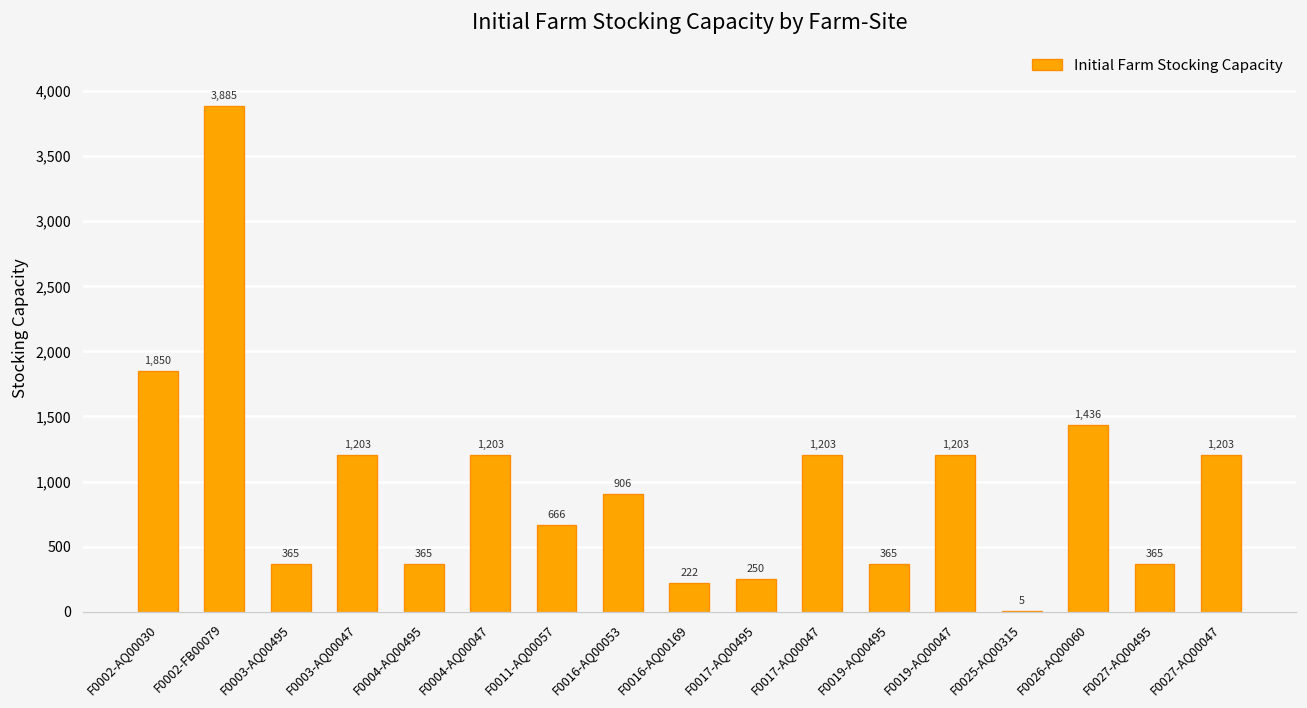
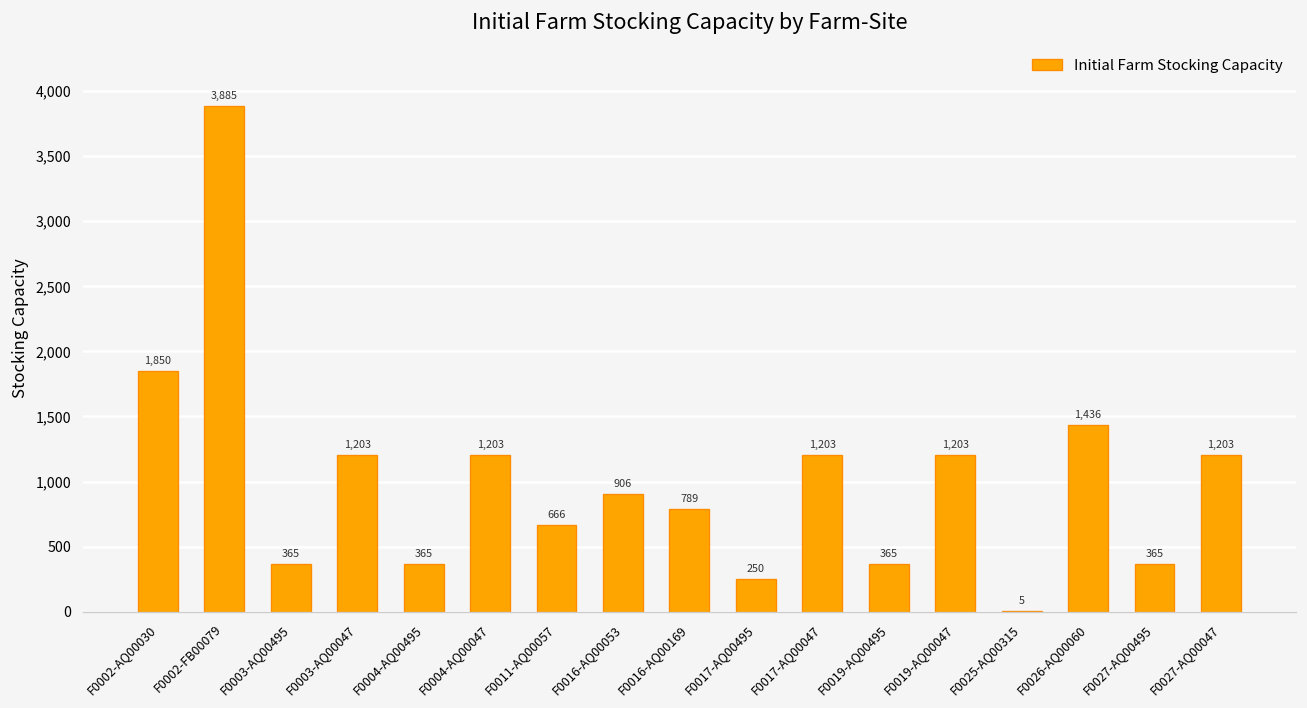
F0016-AQ00169: 222 -> 789
